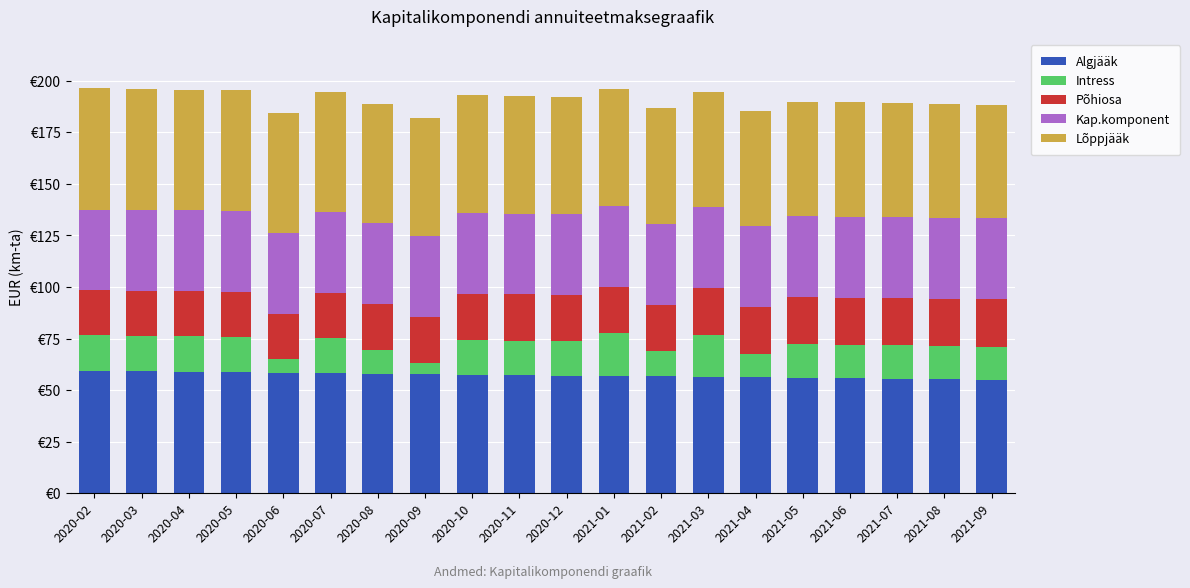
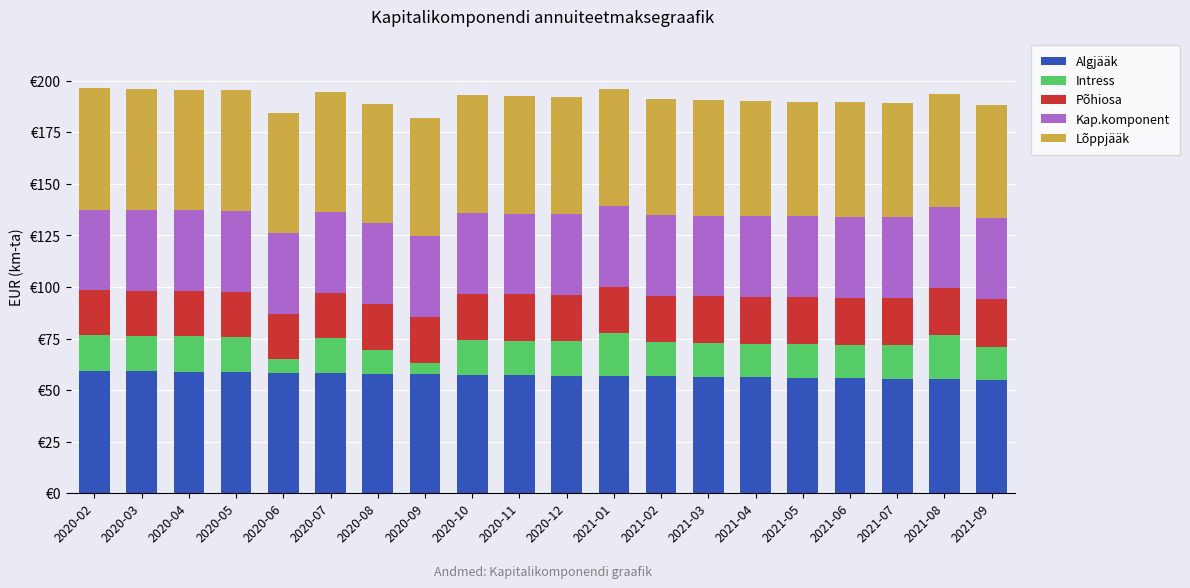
Intress, 2021-02: €12 -> €17
Intress, 2021-03: €20 -> €16
Intress, 2021-04: €11 -> €16
Intress, 2021-08: €16 -> €21
